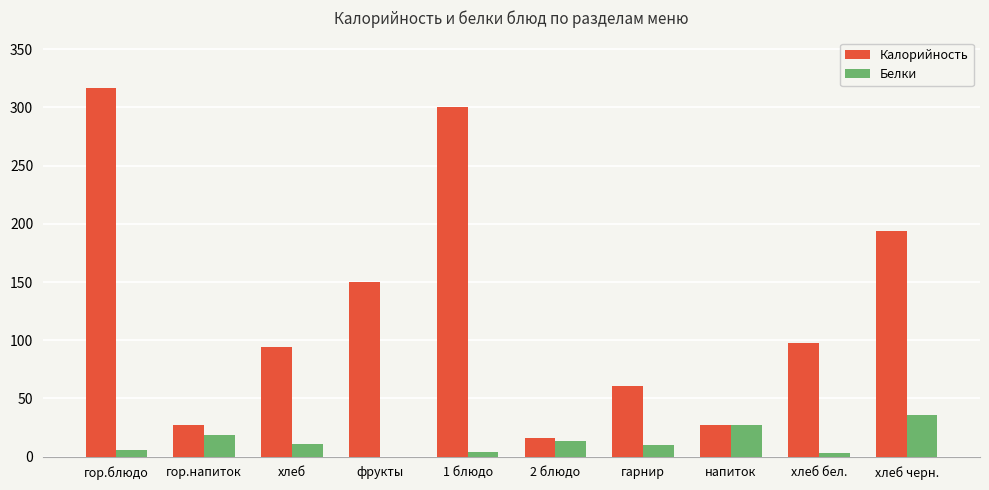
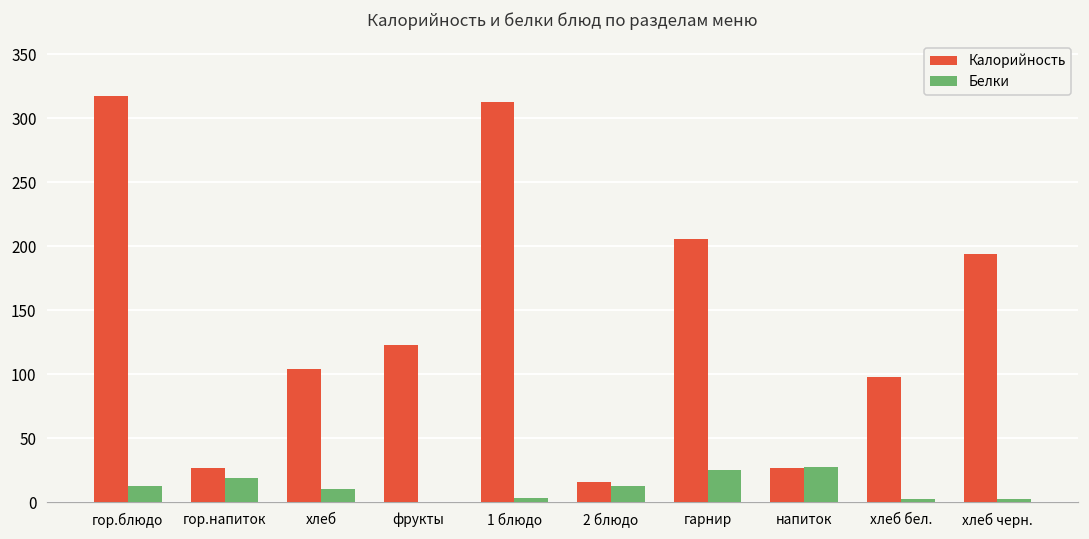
Белки, гор.блюдо: 6 -> 13
Калорийность, хлеб: 94 -> 104
Калорийность, фрукты: 150 -> 123
Калорийность, 1 блюдо: 300 -> 313
Калорийность, гарнир: 61 -> 206
Белки, гарнир: 10 -> 25
Белки, хлеб черн.: 36 -> 2
